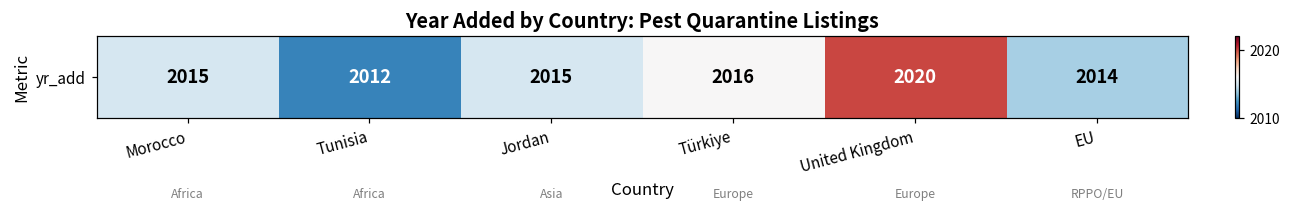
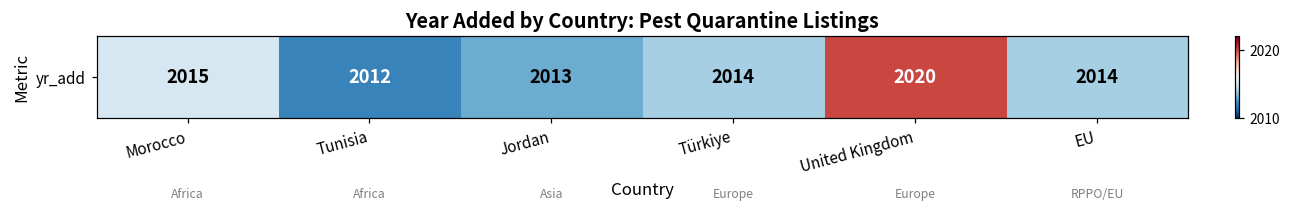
yr_add, Jordan: 2015 -> 2013
yr_add, Türkiye: 2016 -> 2014
